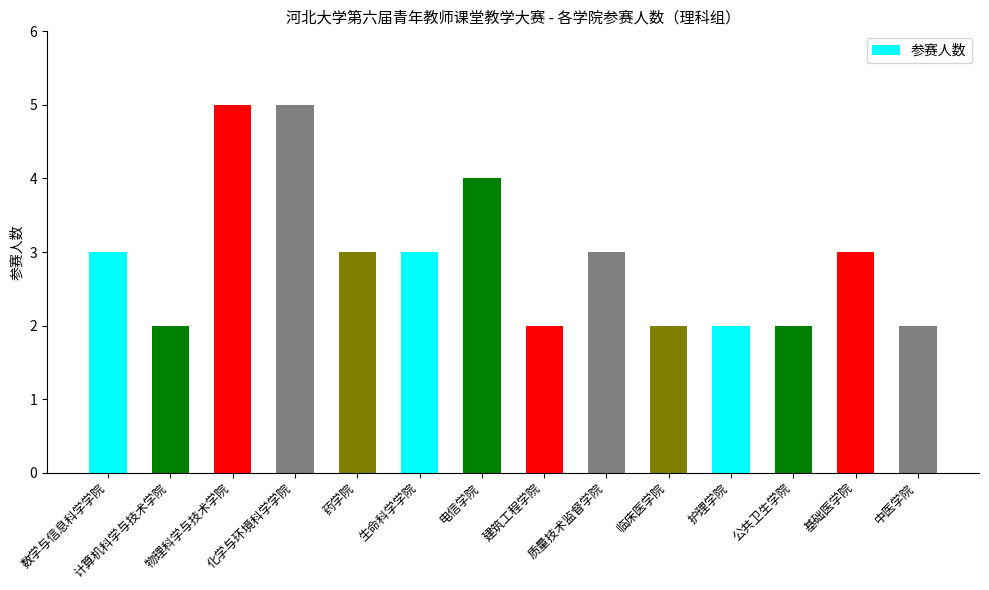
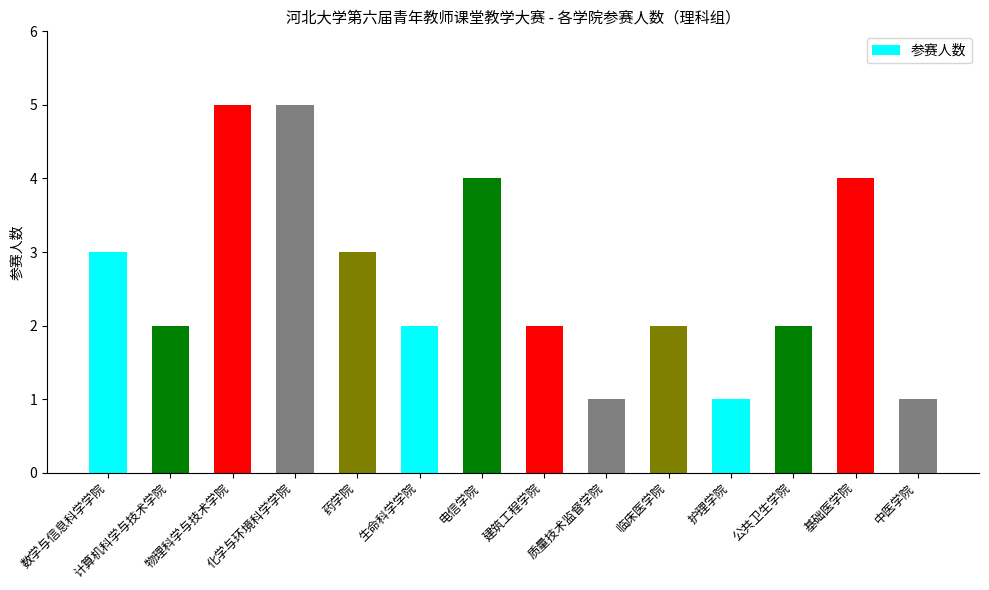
生命科学学院: 3 -> 2
质量技术监督学院: 3 -> 1
护理学院: 2 -> 1
基础医学院: 3 -> 4
中医学院: 2 -> 1
